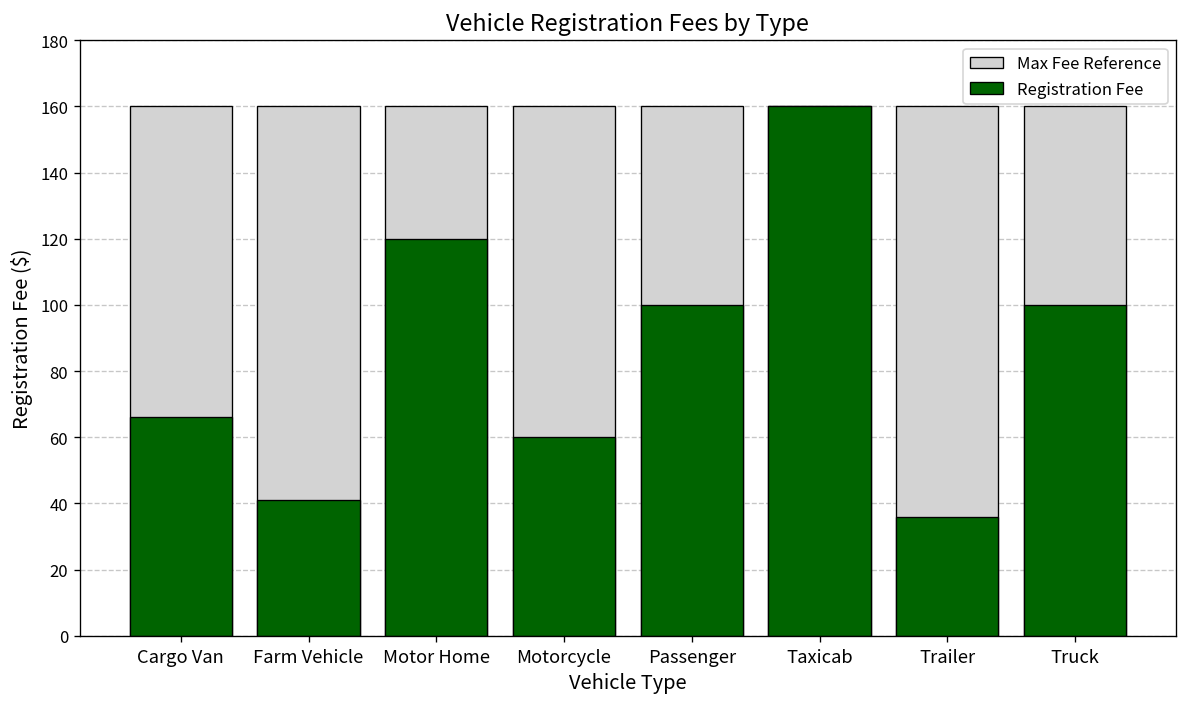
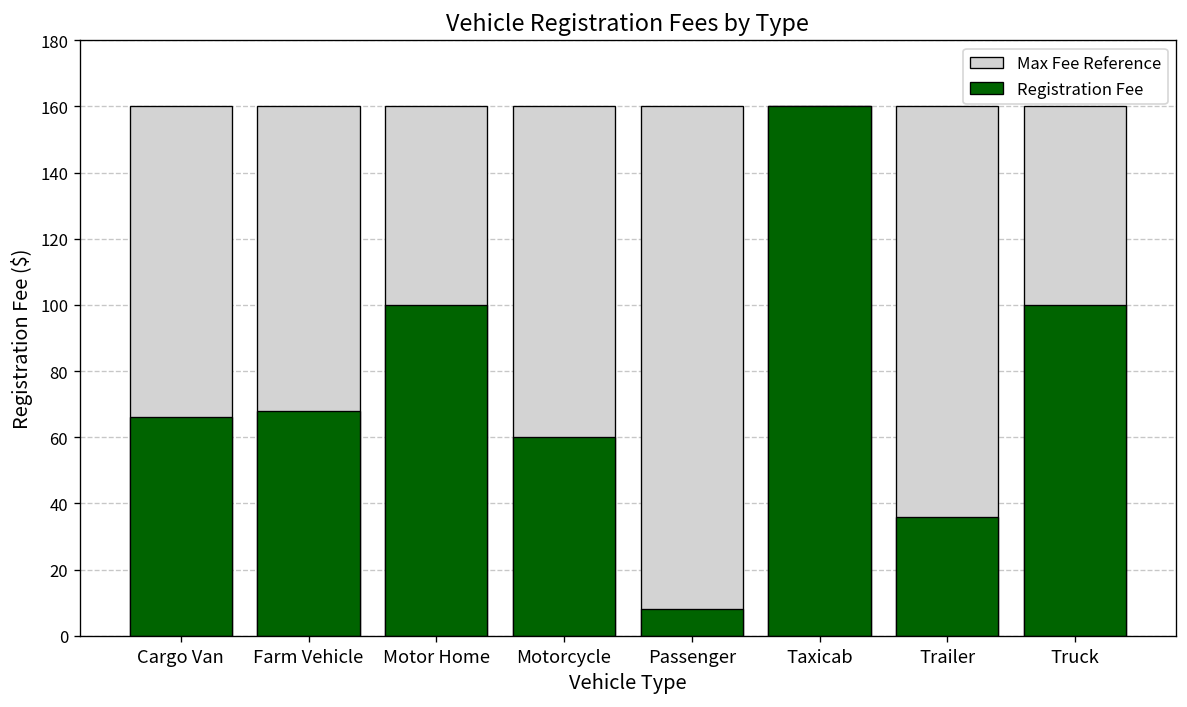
Registration Fee, Farm Vehicle: 41 -> 68
Registration Fee, Motor Home: 120 -> 100
Registration Fee, Passenger: 100 -> 8
